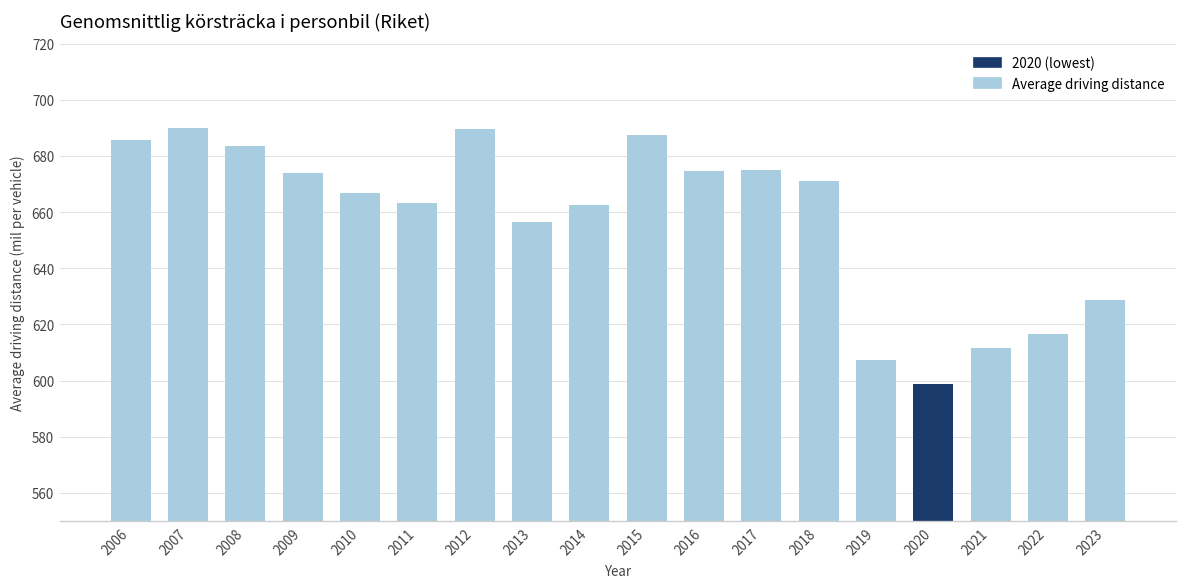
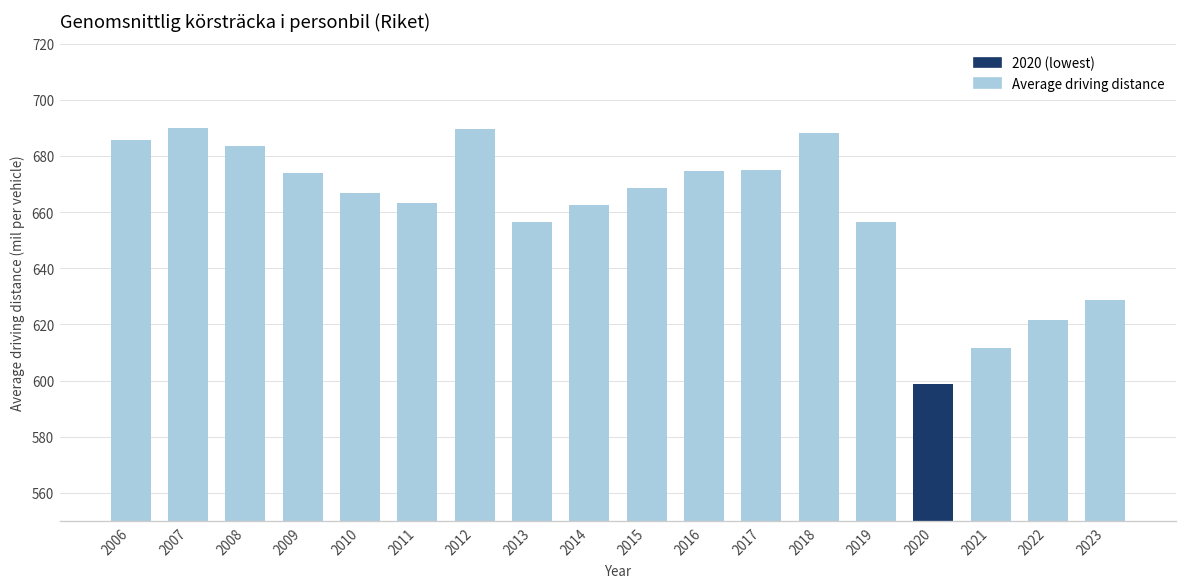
2015: 688 -> 669
2018: 671 -> 688
2019: 607 -> 656
2022: 617 -> 621
